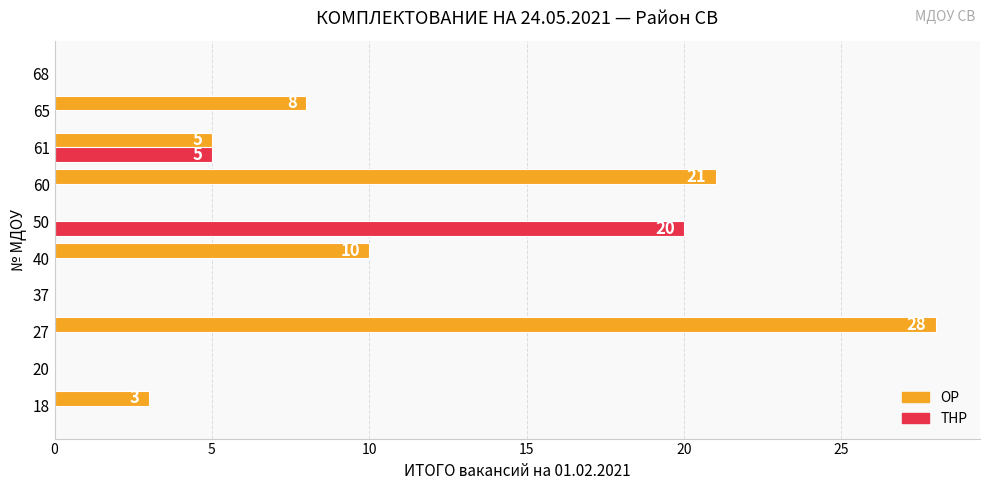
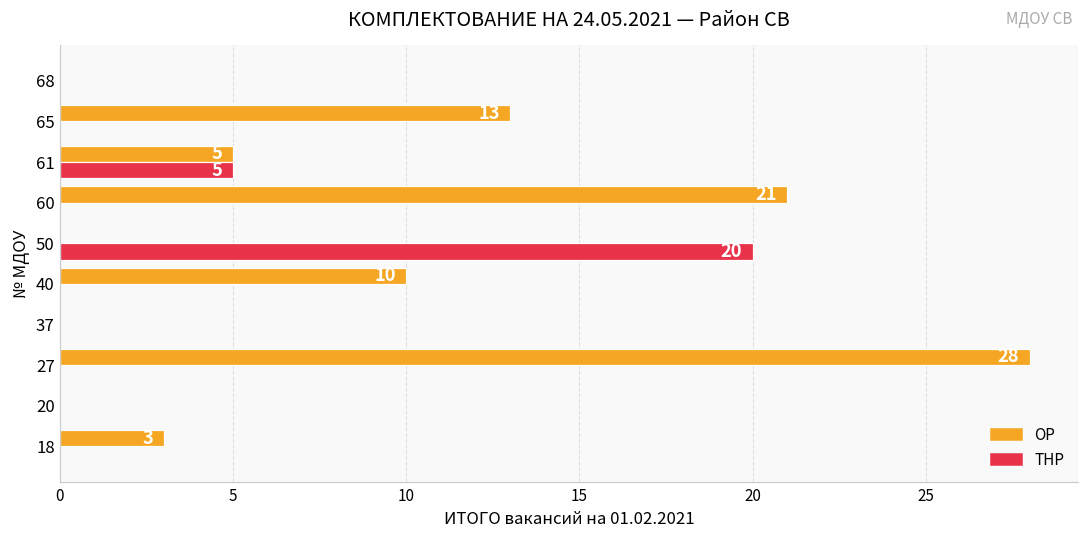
ОР, 65: 8 -> 13
